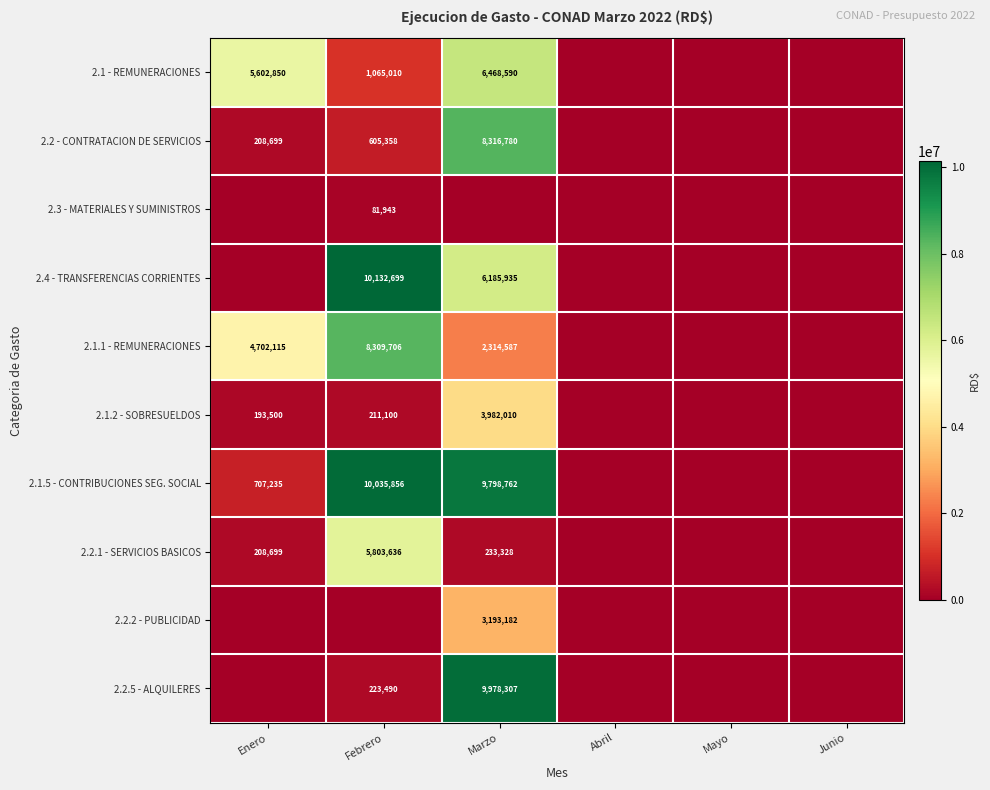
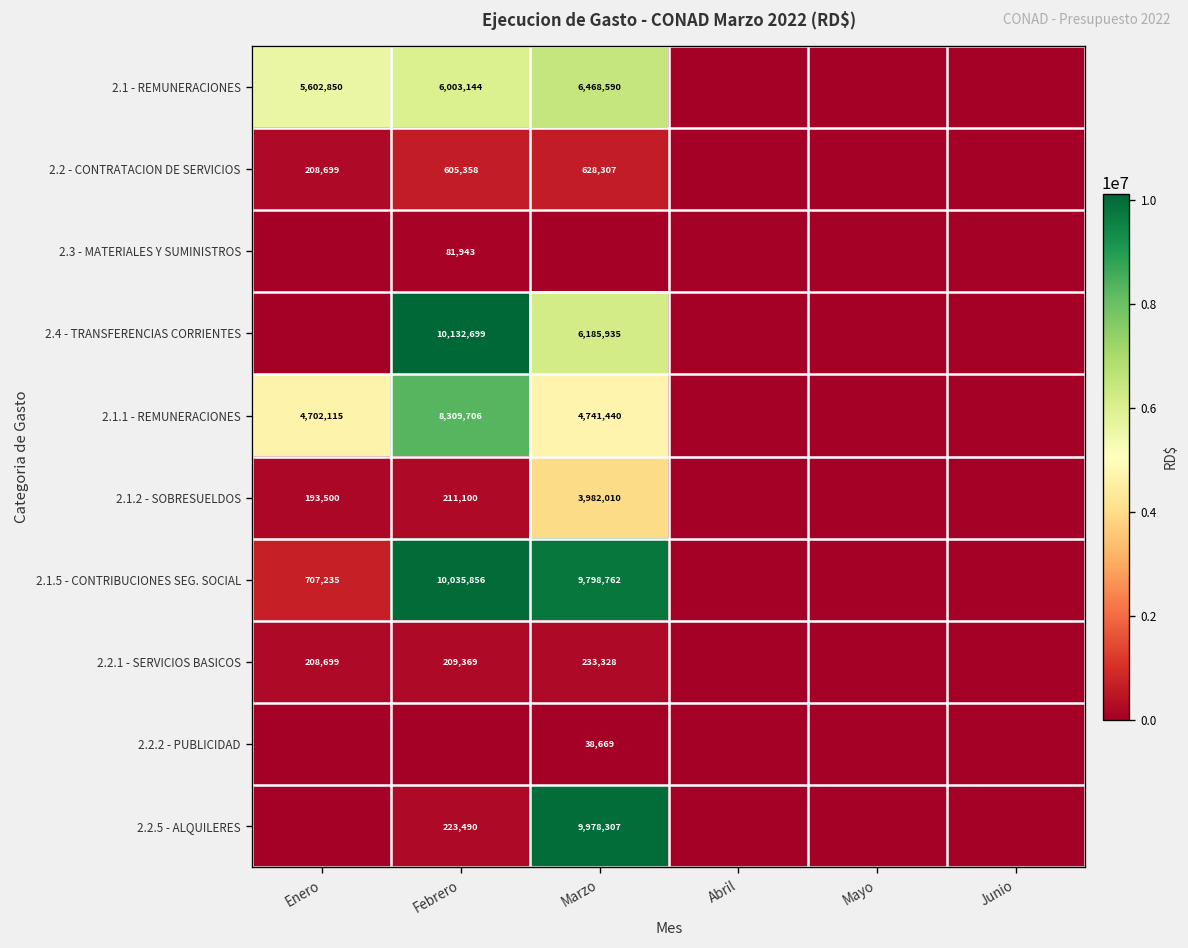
2.1 - REMUNERACIONES, Febrero: 1,065,010 -> 6,003,144
2.2 - CONTRATACION DE SERVICIOS, Marzo: 8,316,780 -> 628,307
2.1.1 - REMUNERACIONES, Marzo: 2,314,587 -> 4,741,440
2.2.1 - SERVICIOS BASICOS, Febrero: 5,803,636 -> 209,369
2.2.2 - PUBLICIDAD, Marzo: 3,193,182 -> 38,669
